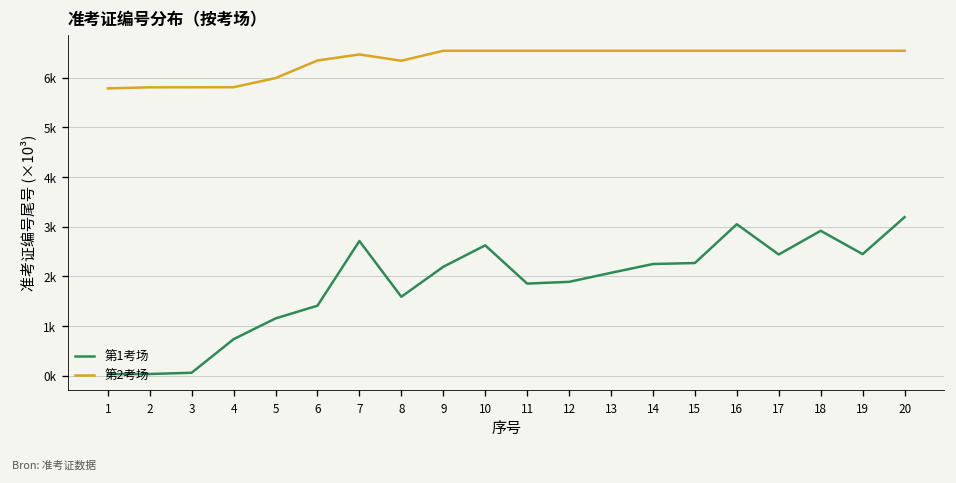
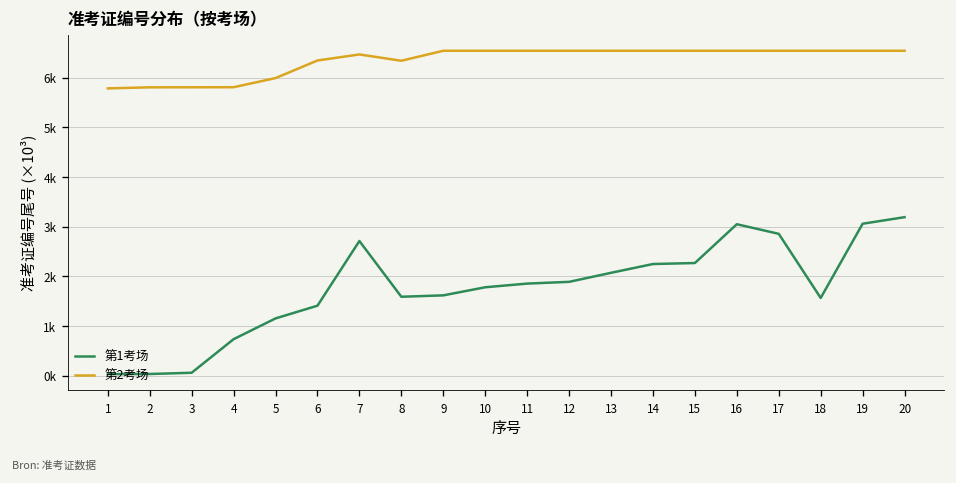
第1考场, 9: 2200 -> 1600
第1考场, 10: 2600 -> 1800
第1考场, 17: 2400 -> 2900
第1考场, 18: 2900 -> 1600
第1考场, 19: 2400 -> 3100
